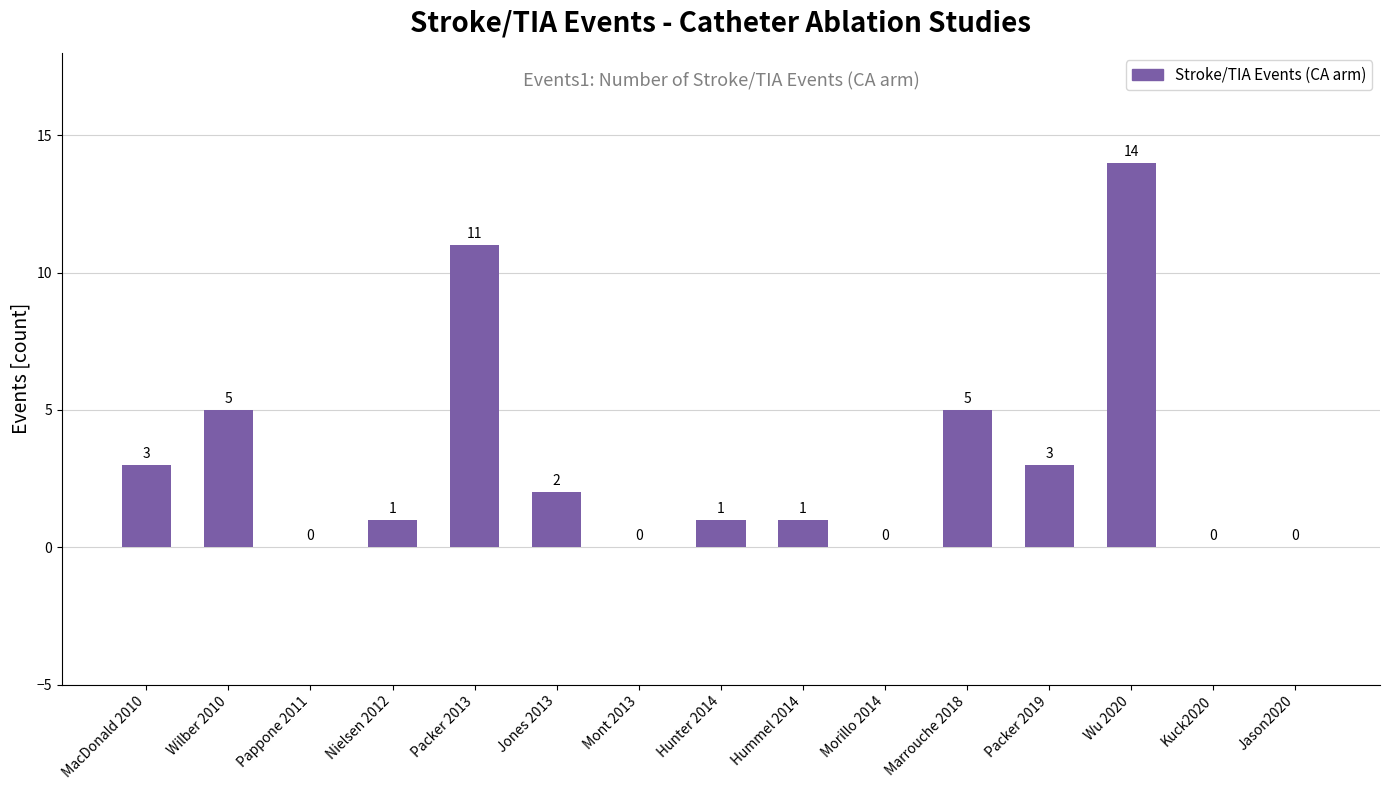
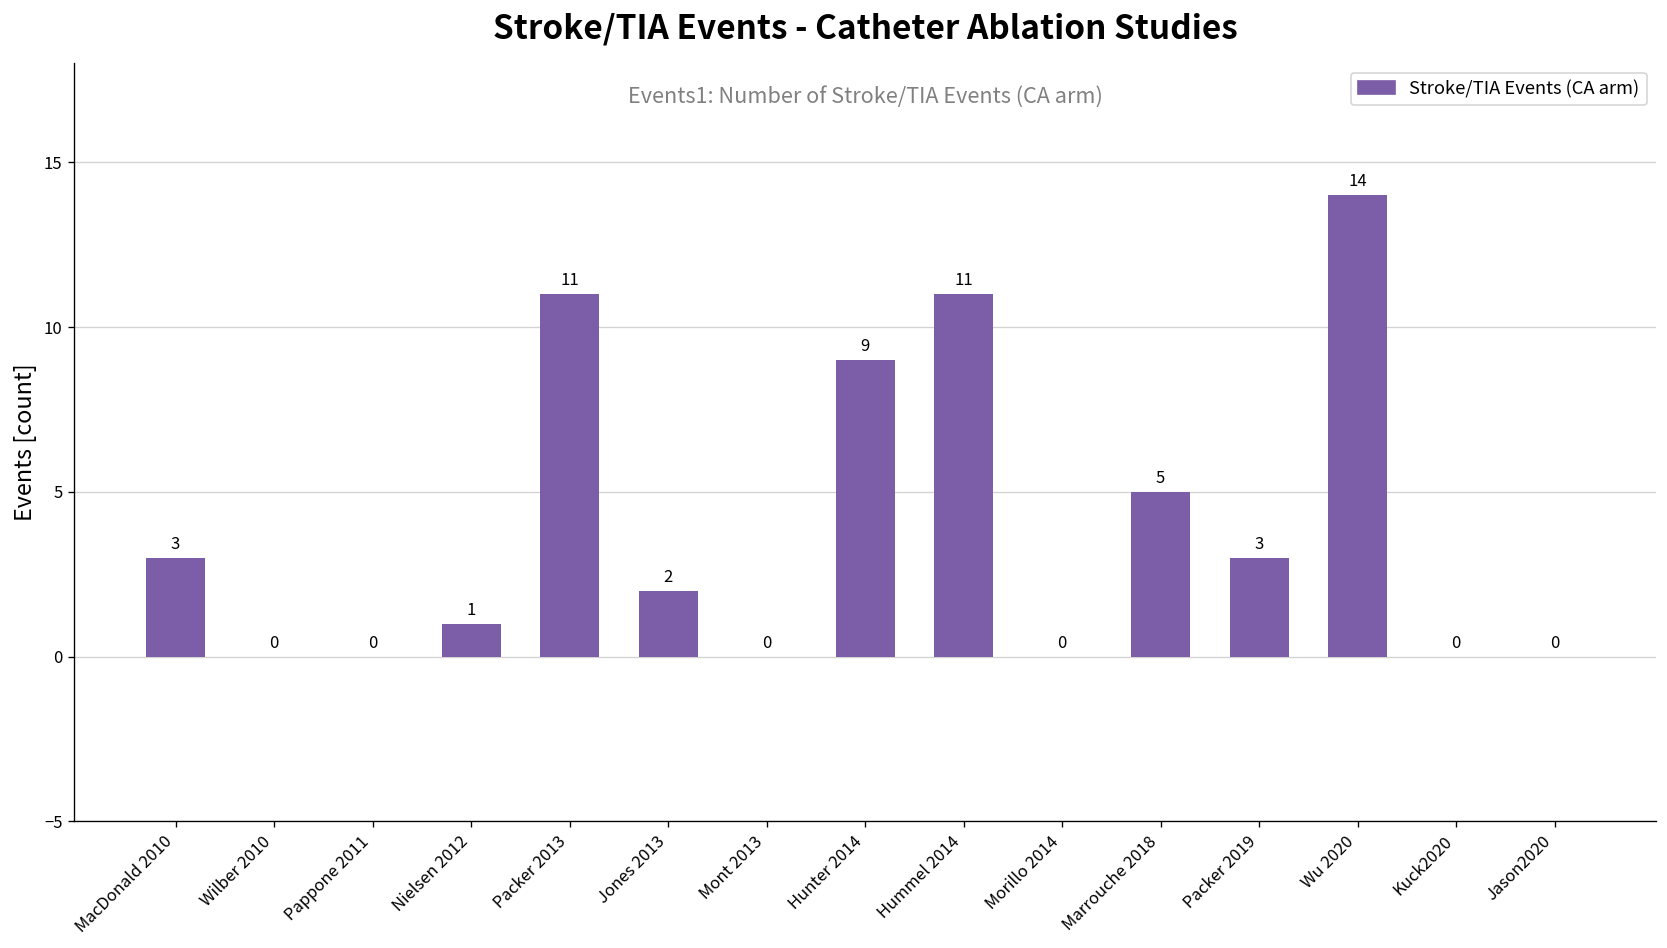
Wilber 2010: 5 -> 0
Hunter 2014: 1 -> 9
Hummel 2014: 1 -> 11
